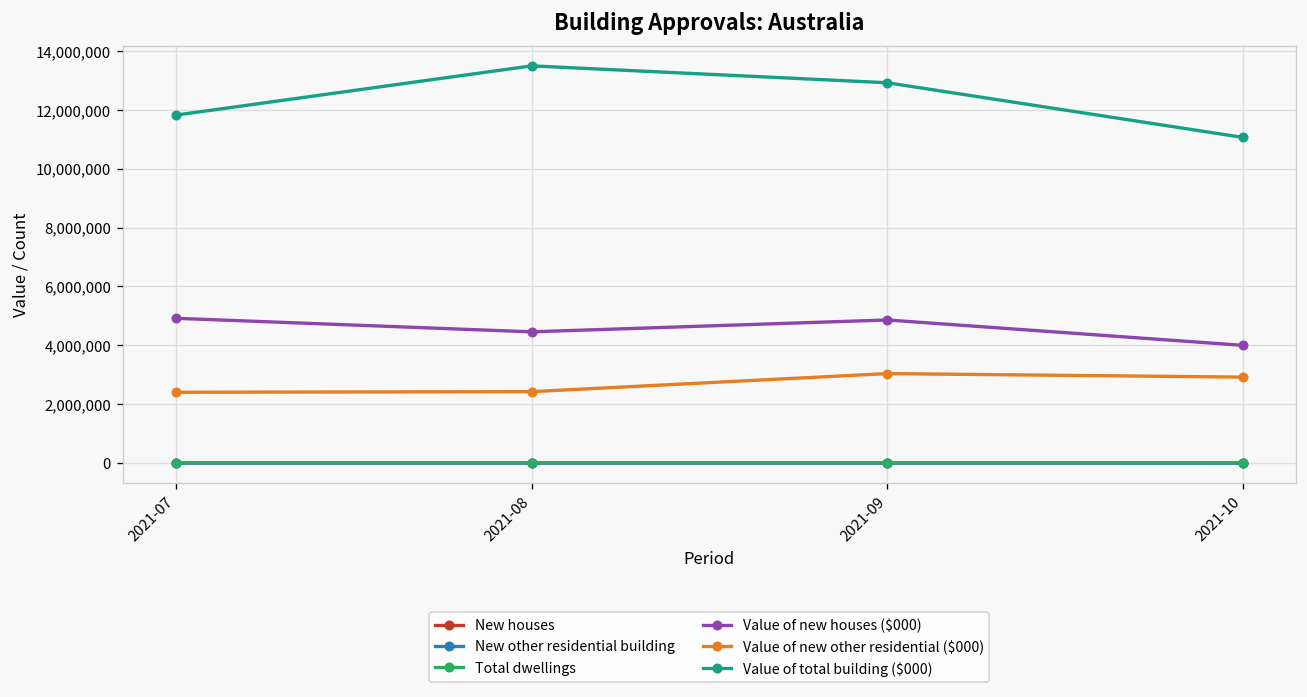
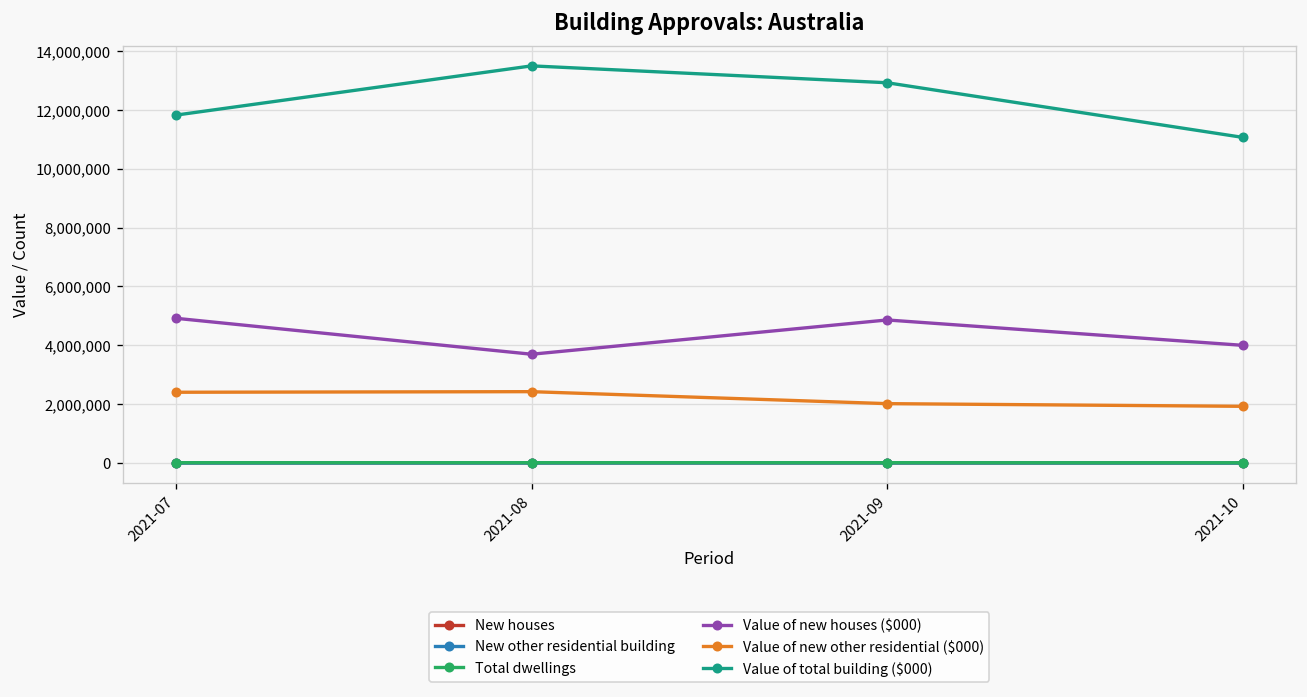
Value of new houses ($000), 2021-08: 4,500,000 -> 3,700,000
Value of new other residential ($000), 2021-09: 3,000,000 -> 2,000,000
Value of new other residential ($000), 2021-10: 2,900,000 -> 1,900,000
